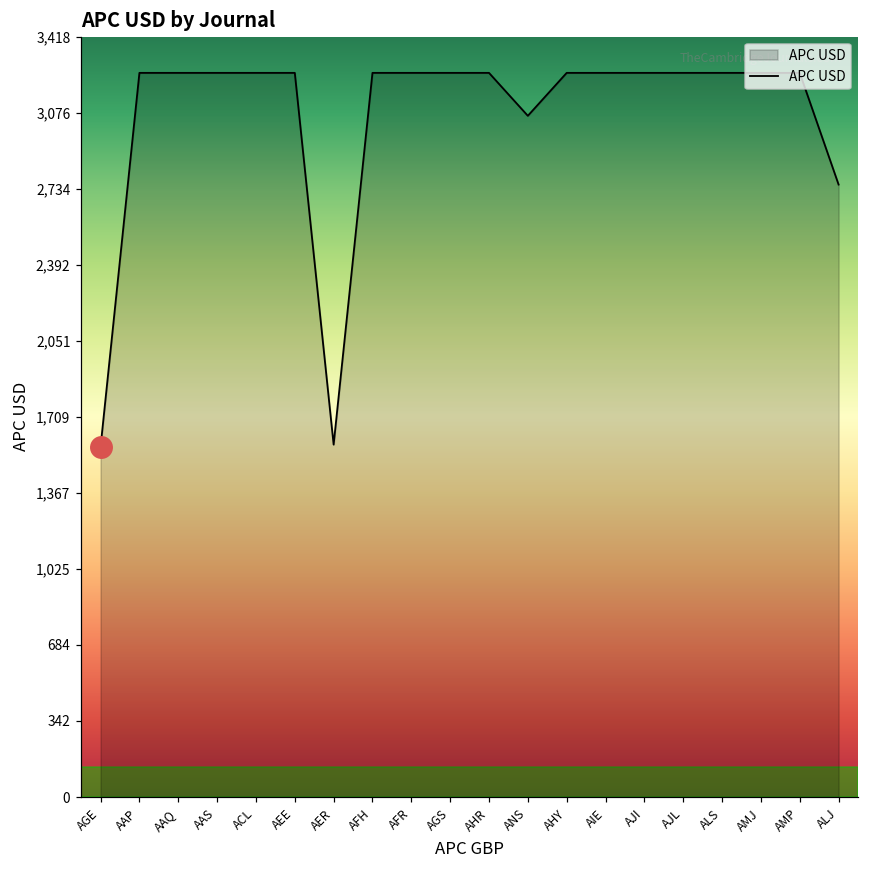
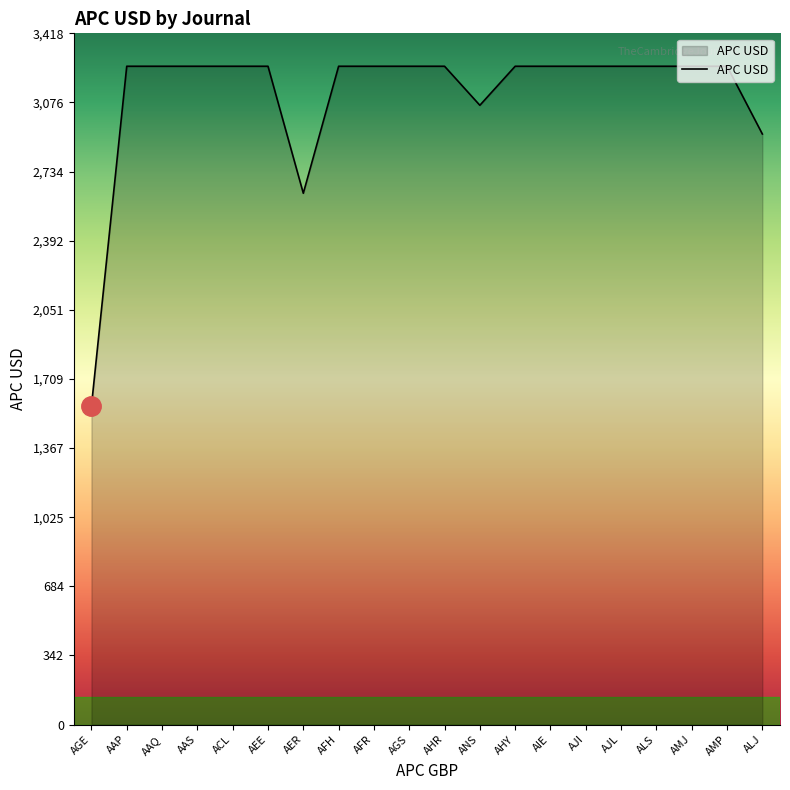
APC USD, AER: 1,580 -> 2,630
APC USD, ALJ: 2,750 -> 2,920
